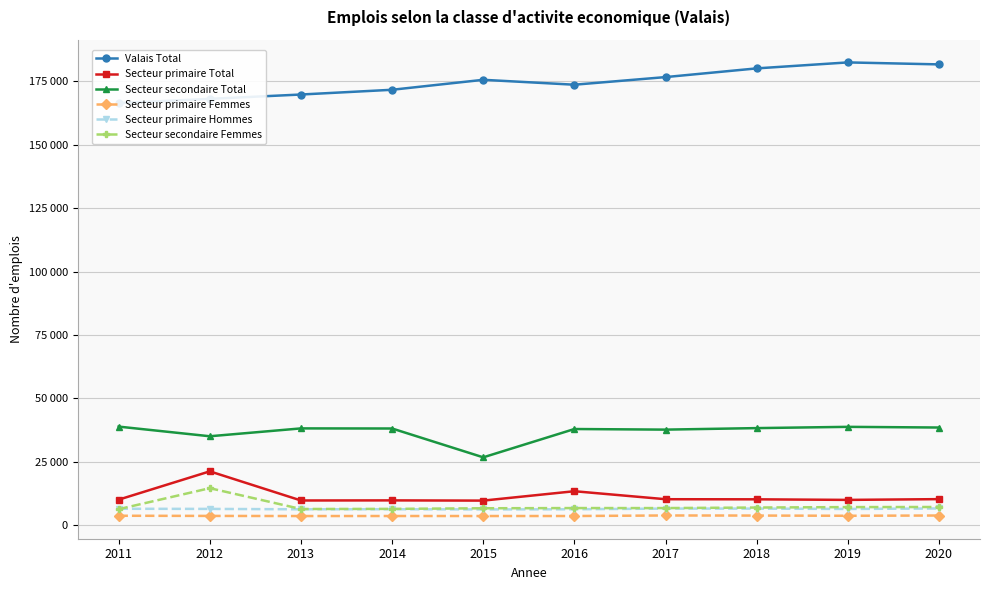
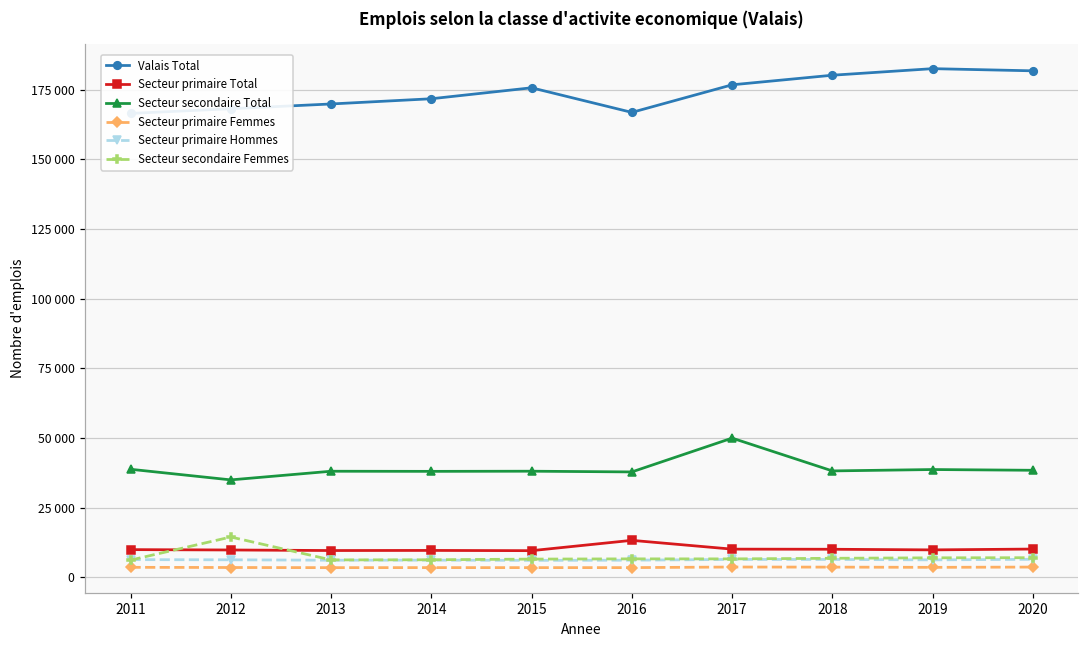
Secteur primaire Total, 2012: 21000 -> 10000
Secteur secondaire Total, 2015: 27000 -> 38000
Valais Total, 2016: 174000 -> 167000
Secteur secondaire Total, 2017: 38000 -> 50000
